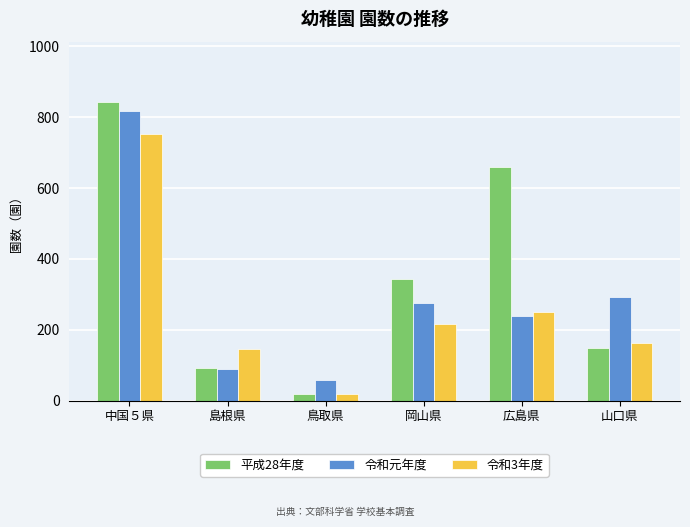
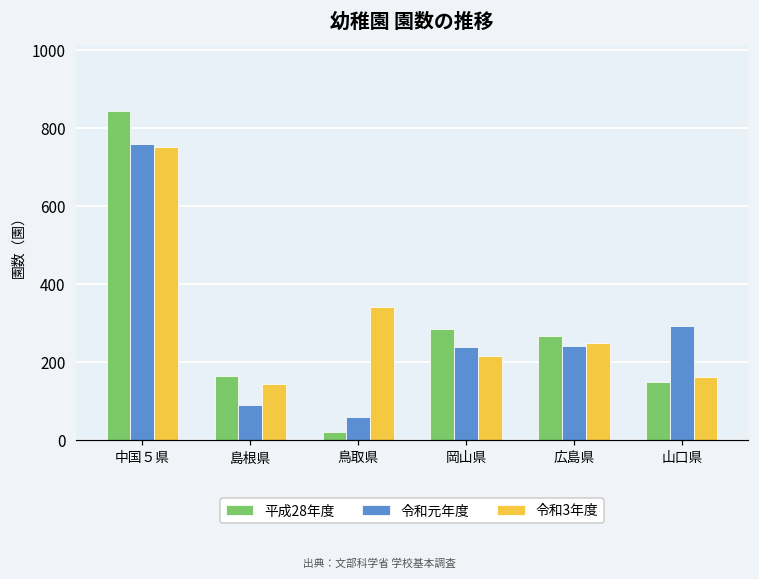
令和元年度, 中国５県: 820 -> 760
平成28年度, 島根県: 90 -> 170
令和3年度, 鳥取県: 20 -> 340
平成28年度, 岡山県: 340 -> 280
令和元年度, 岡山県: 280 -> 240
平成28年度, 広島県: 660 -> 270
